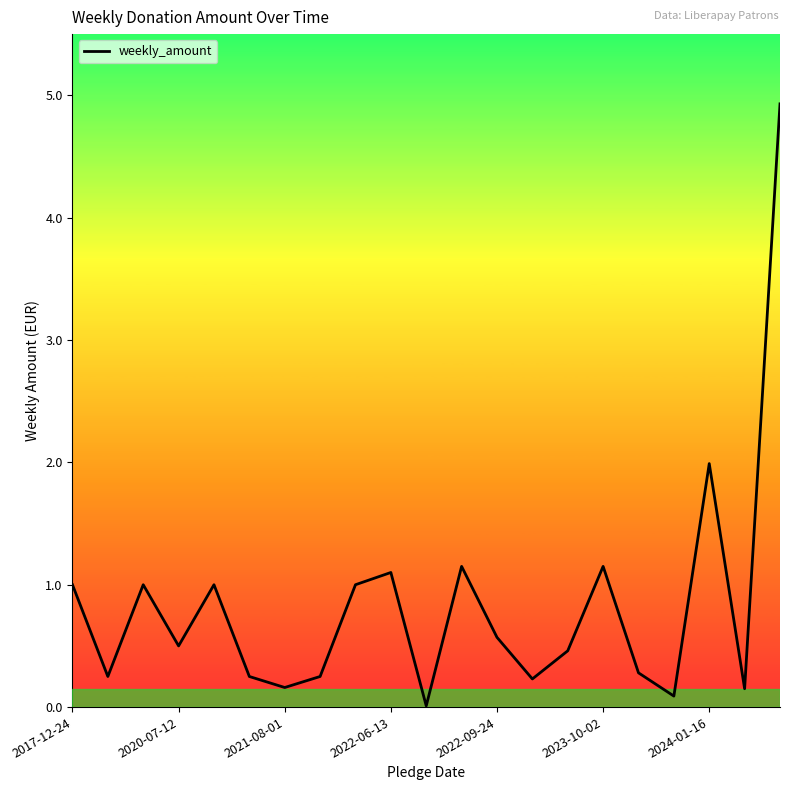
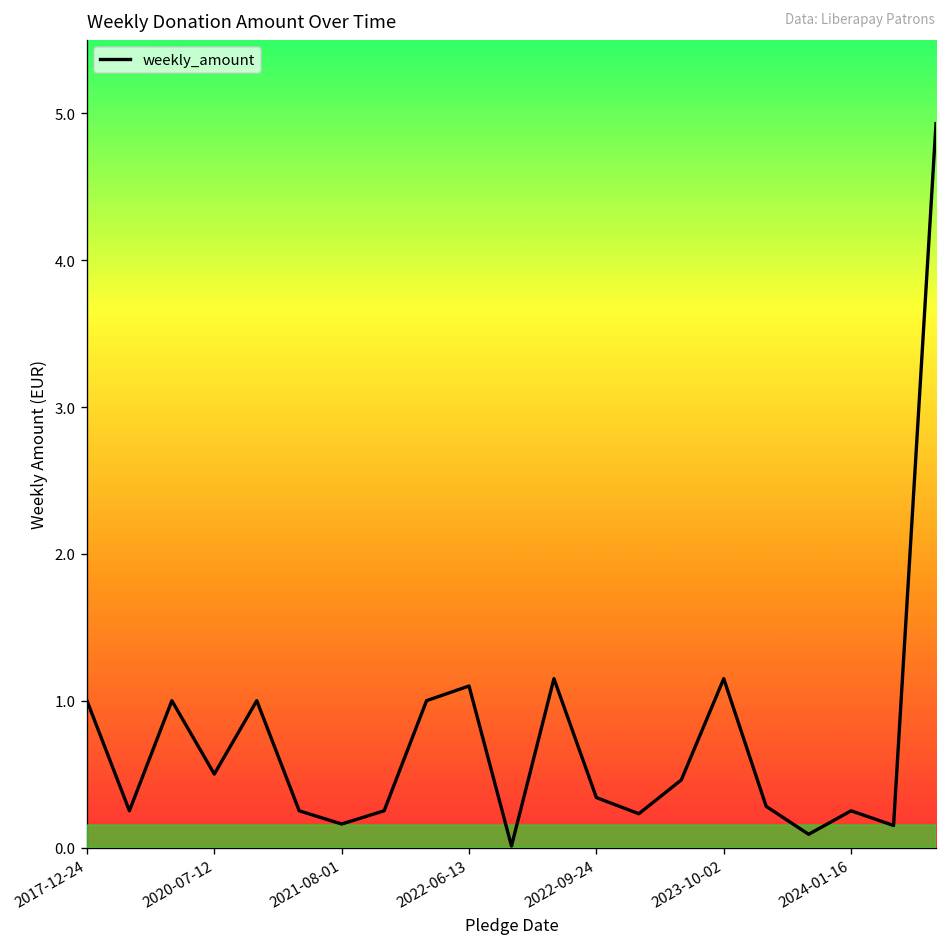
2022-09-24: 0.57 -> 0.34
2024-01-16: 1.99 -> 0.25
